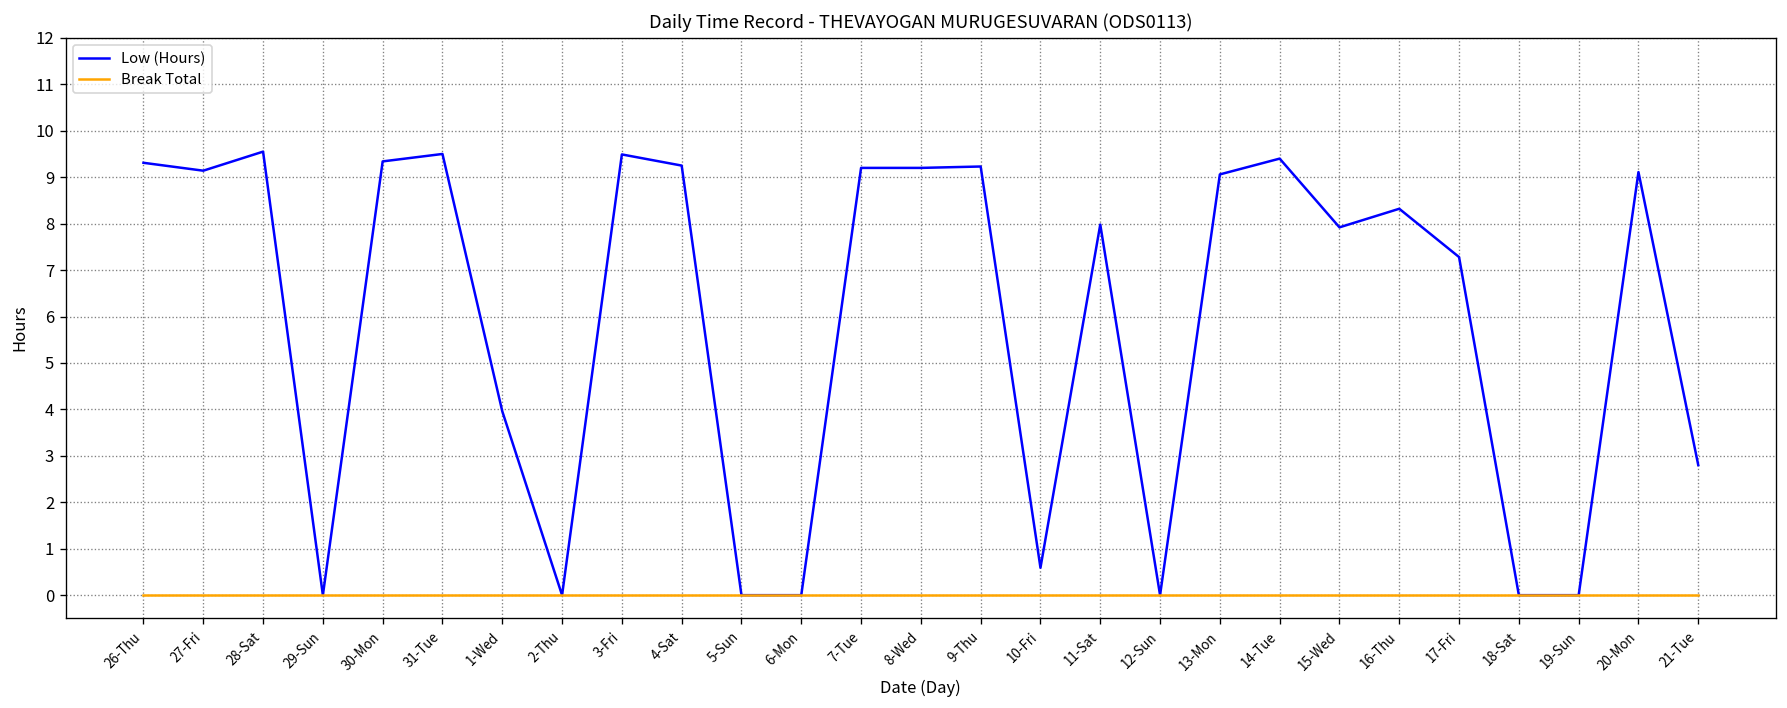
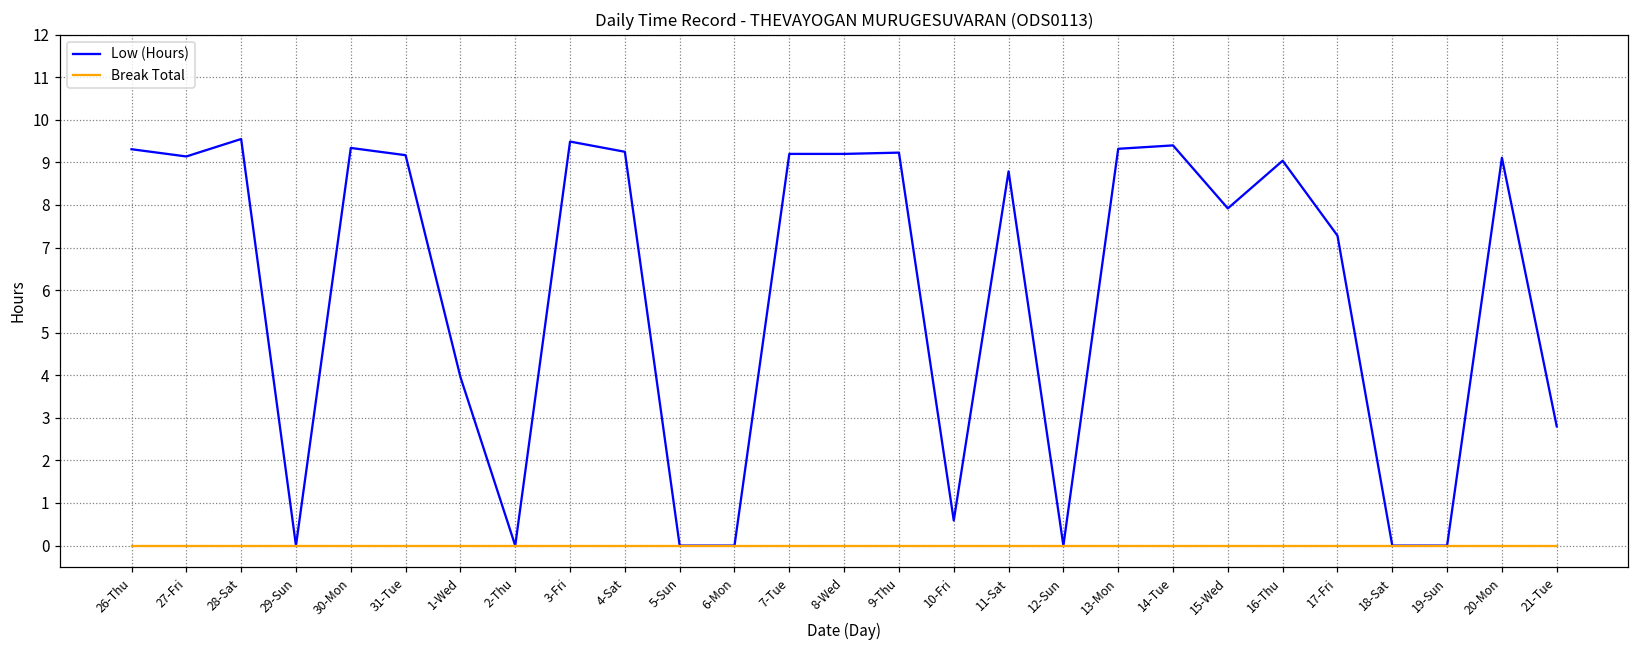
Low (Hours), 31-Tue: 9.5 -> 9.2
Low (Hours), 11-Sat: 8.0 -> 8.8
Low (Hours), 13-Mon: 9.1 -> 9.3
Low (Hours), 16-Thu: 8.3 -> 9.0
